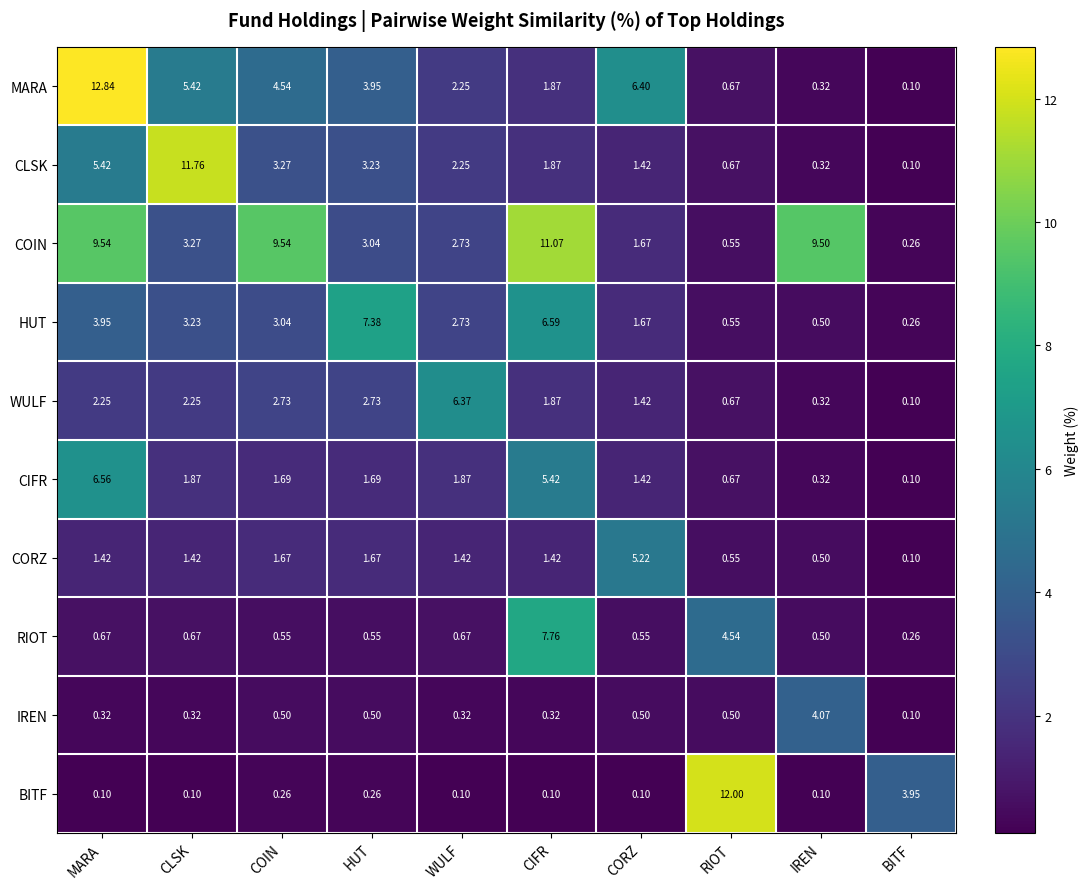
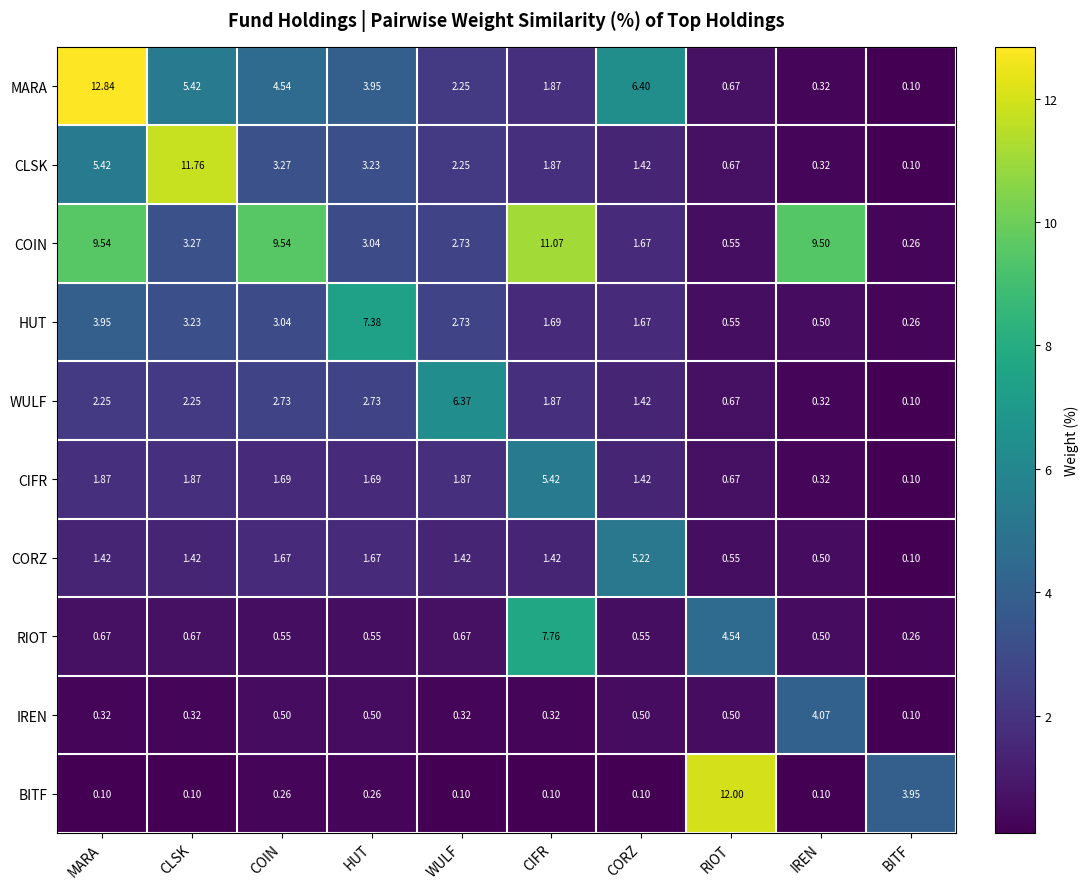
HUT, CIFR: 6.59 -> 1.69
CIFR, MARA: 6.56 -> 1.87
